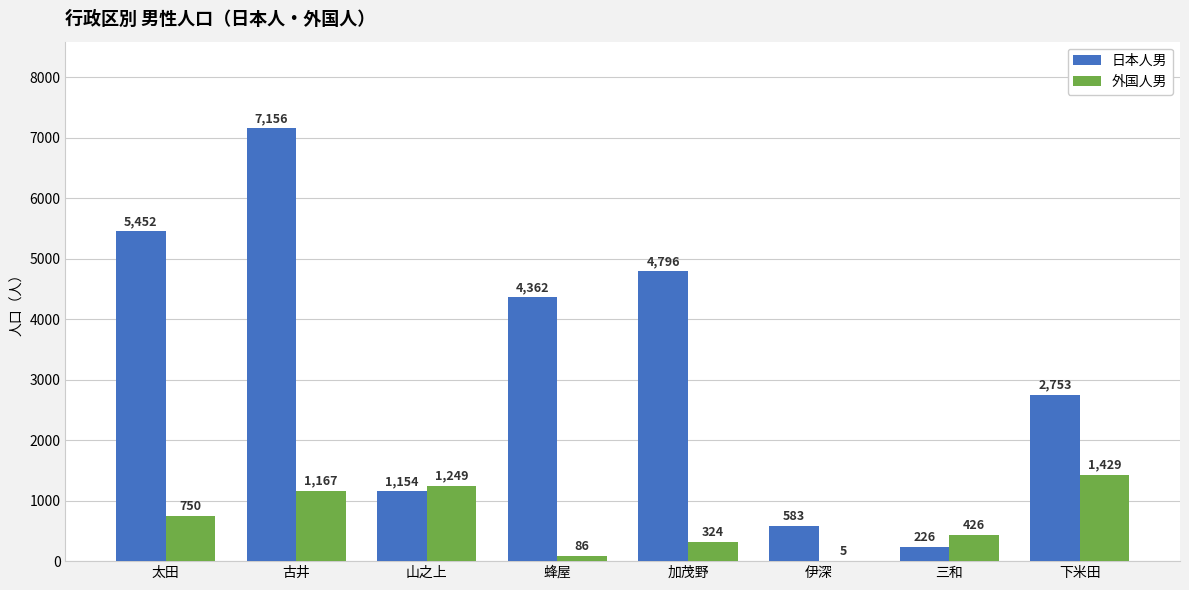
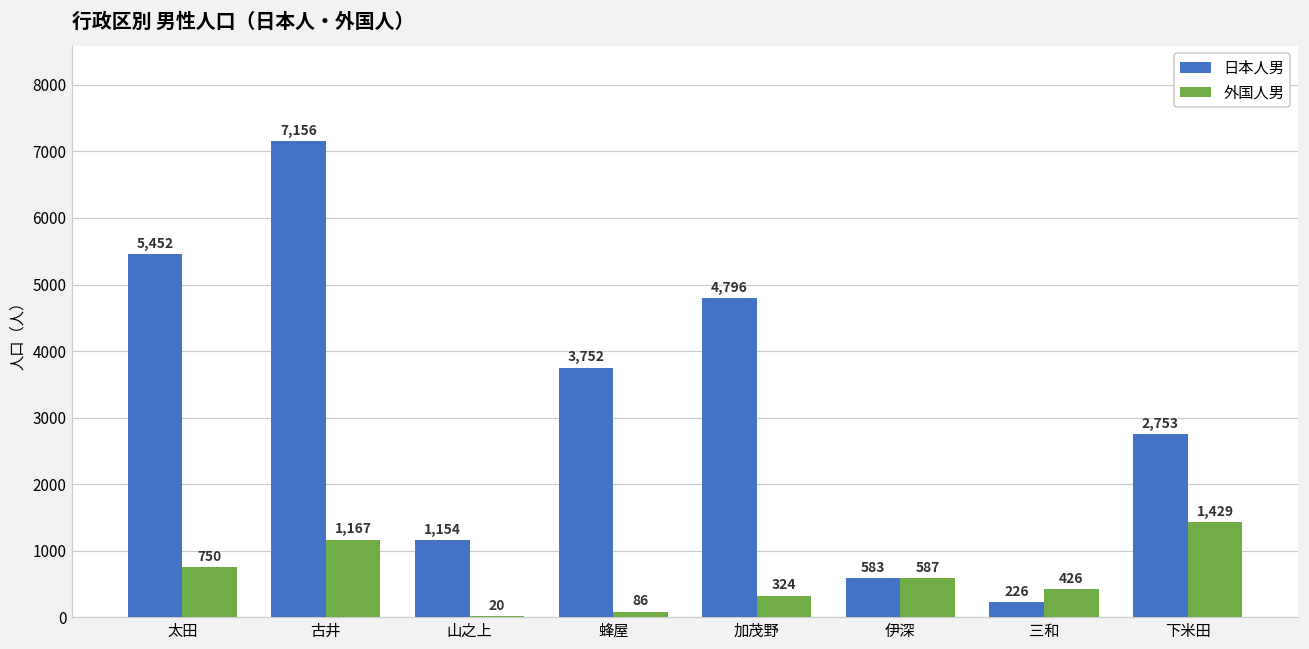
外国人男, 山之上: 1,249 -> 20
日本人男, 蜂屋: 4,362 -> 3,752
外国人男, 伊深: 5 -> 587
